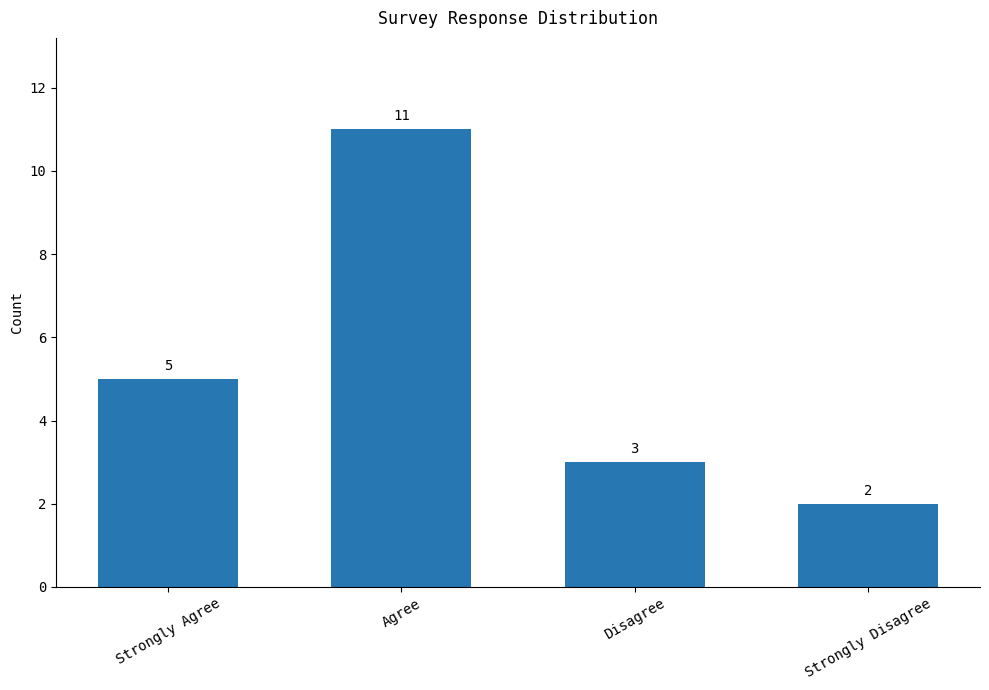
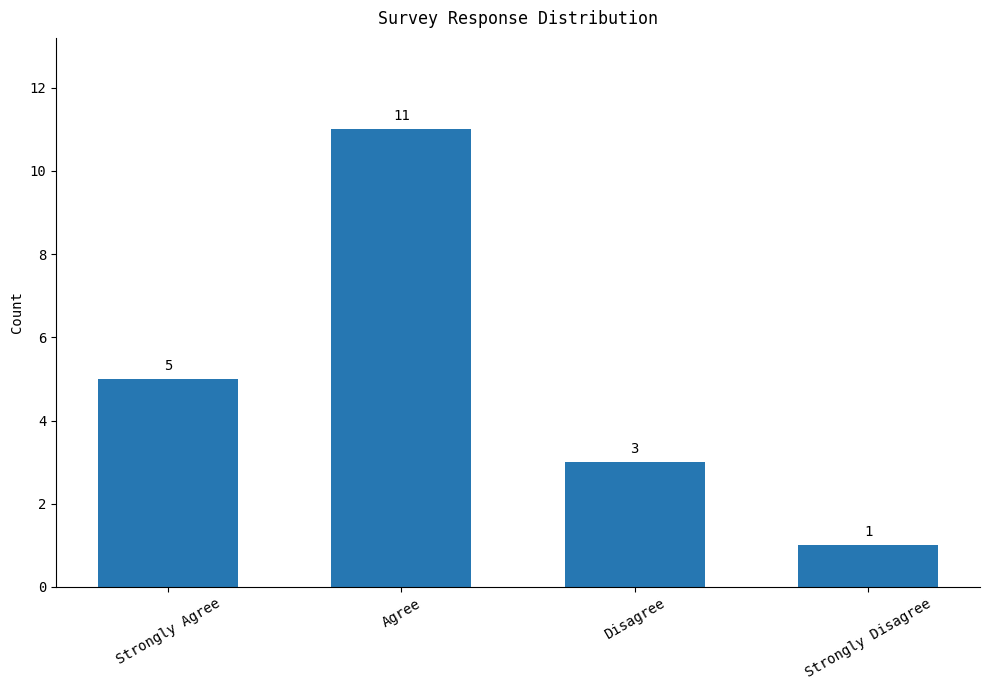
Strongly Disagree: 2 -> 1
